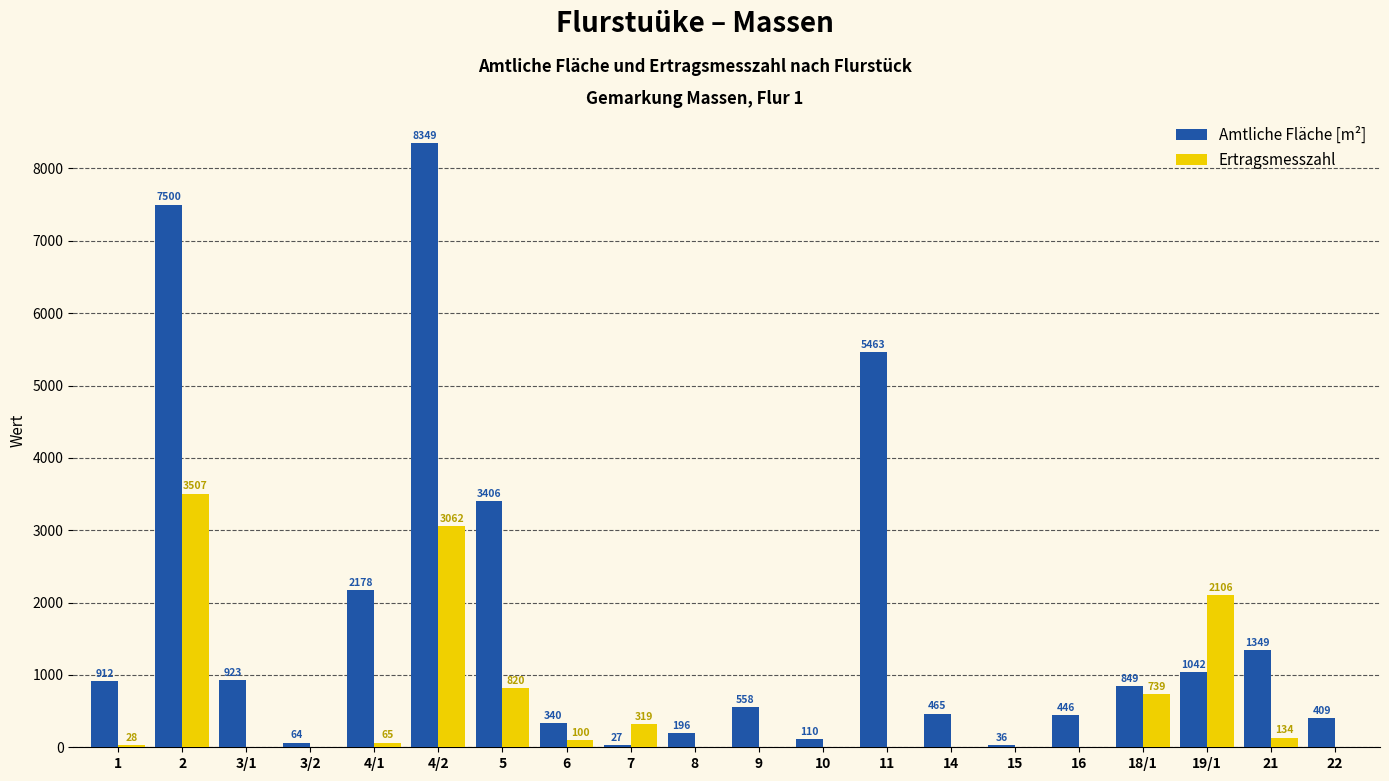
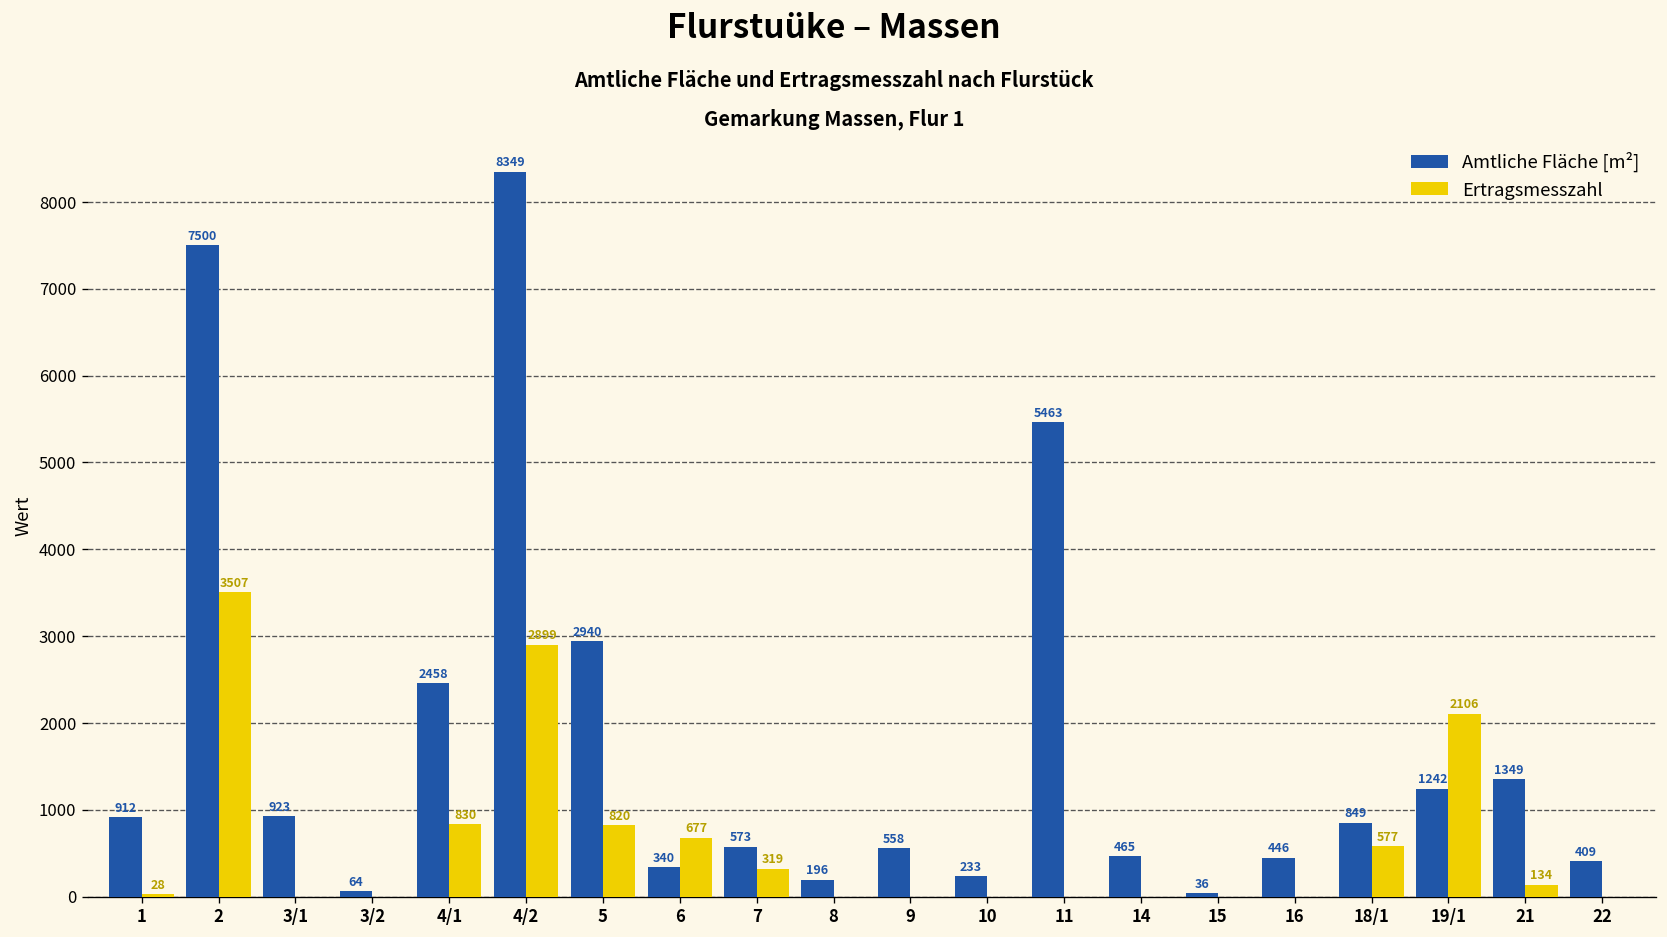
Amtliche Fläche [m²], 4/1: 2178 -> 2458
Ertragsmesszahl, 4/1: 65 -> 830
Ertragsmesszahl, 4/2: 3062 -> 2899
Amtliche Fläche [m²], 5: 3406 -> 2940
Ertragsmesszahl, 6: 100 -> 677
Amtliche Fläche [m²], 7: 27 -> 573
Amtliche Fläche [m²], 10: 110 -> 233
Ertragsmesszahl, 18/1: 739 -> 577
Amtliche Fläche [m²], 19/1: 1042 -> 1242
